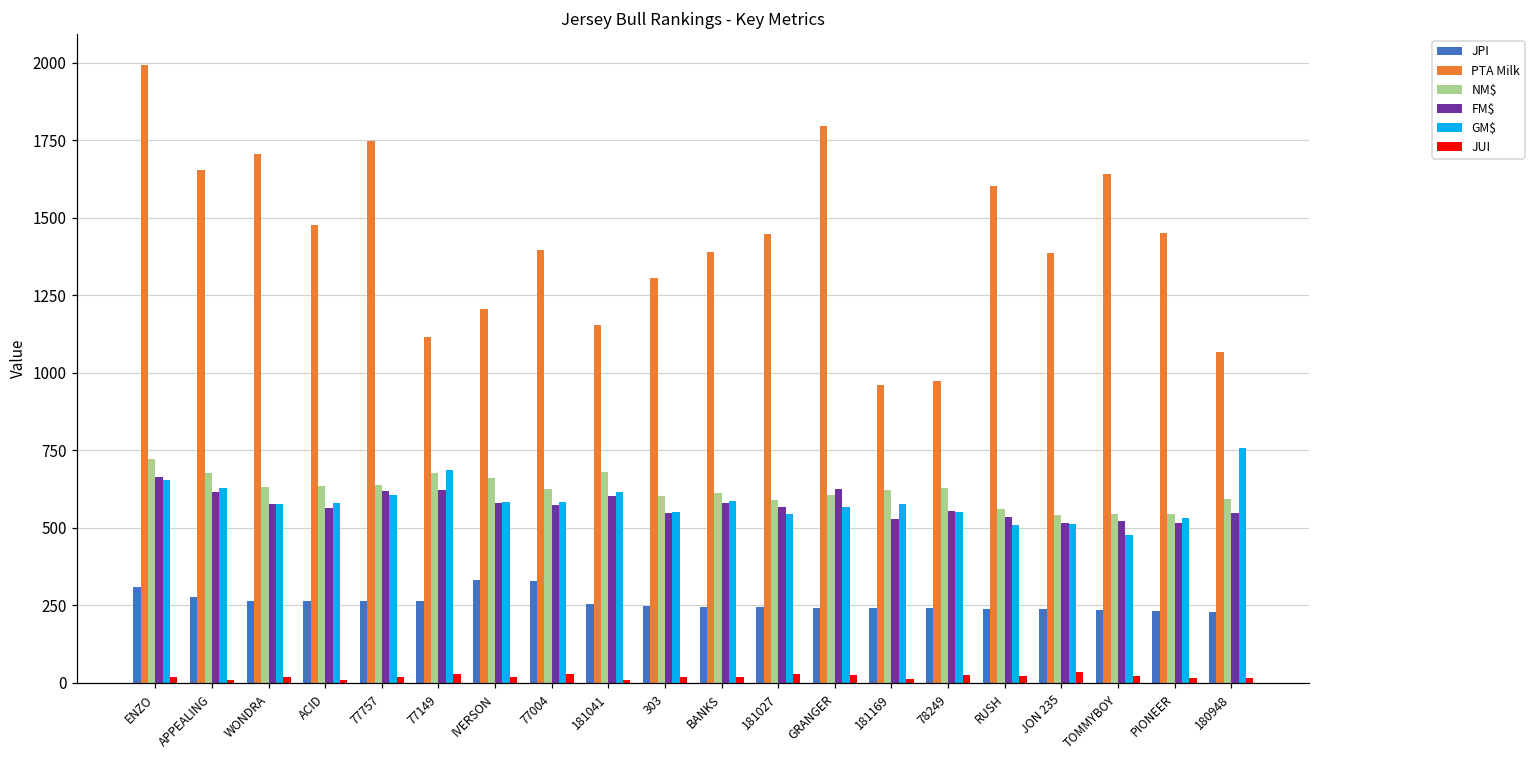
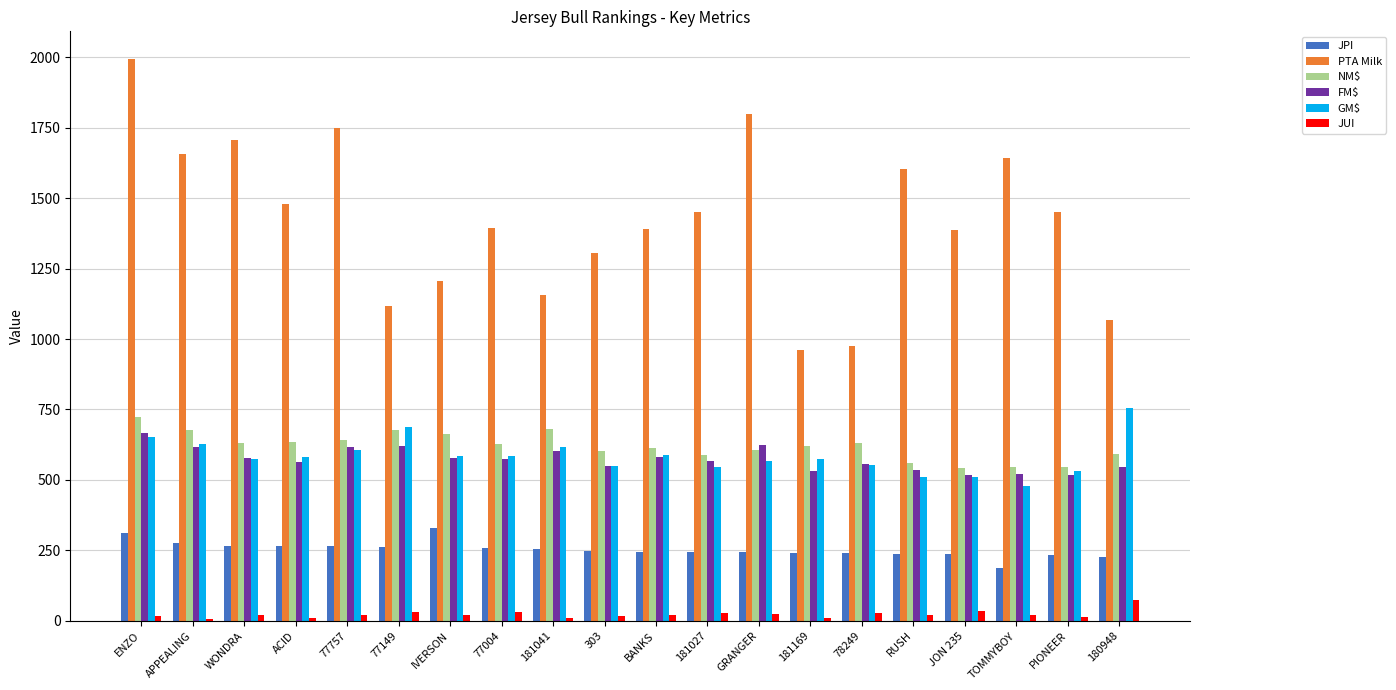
JPI, 77004: 330 -> 260
JPI, TOMMYBOY: 240 -> 190
JUI, 180948: 20 -> 80
